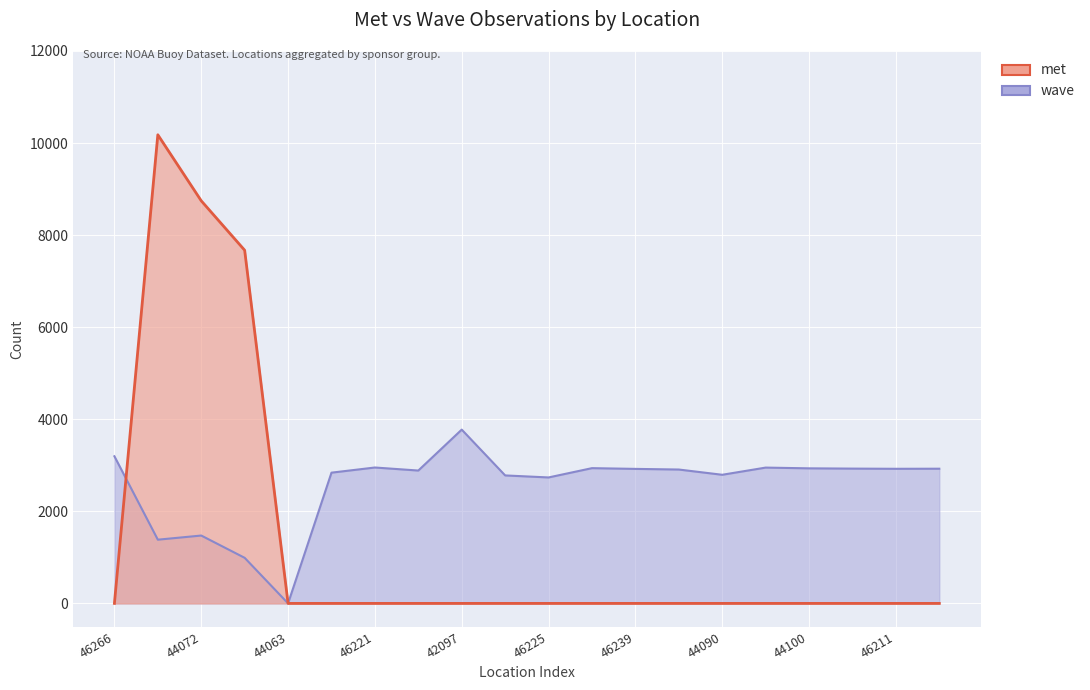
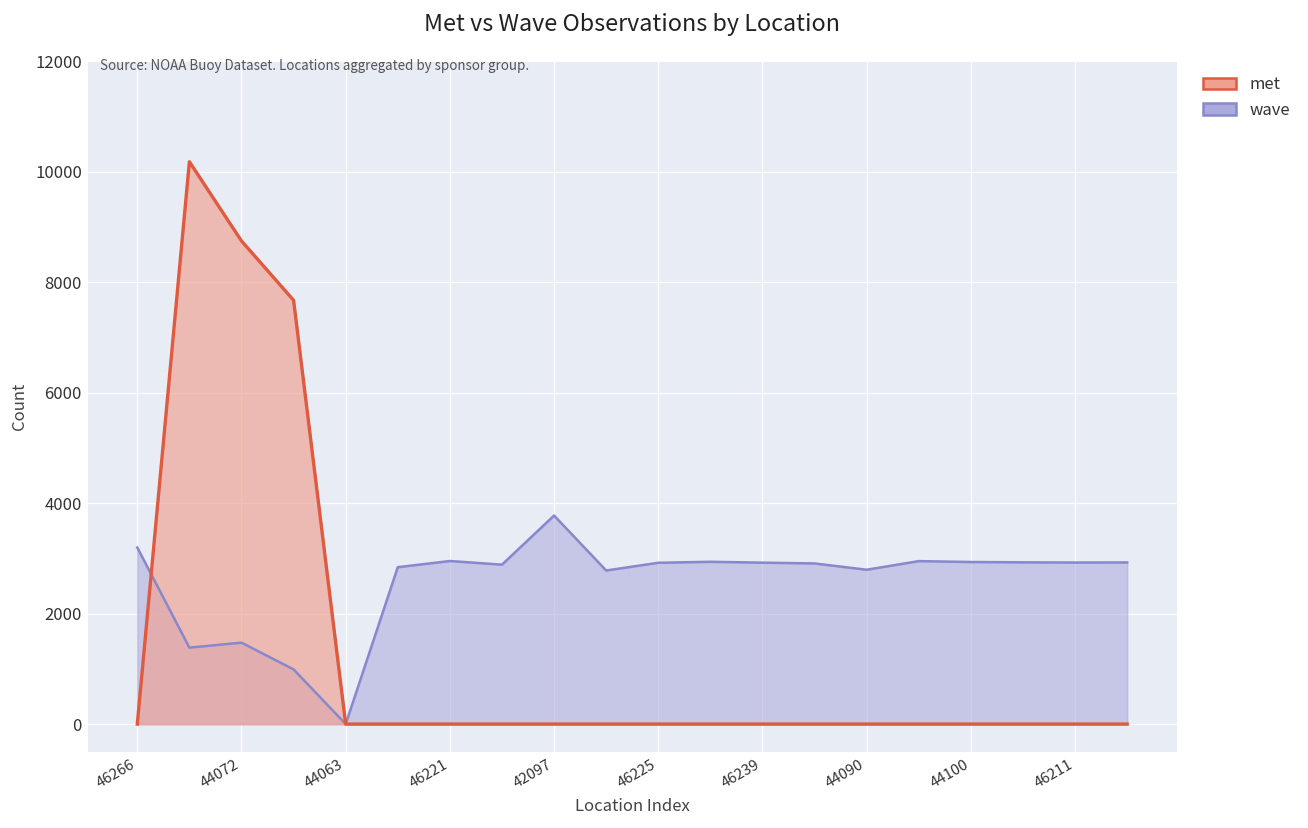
wave, 46225: 2700 -> 2900
